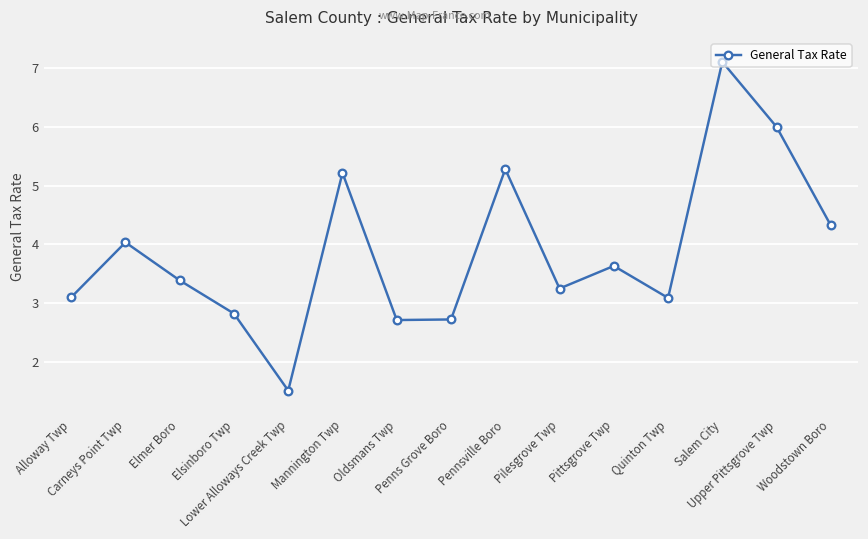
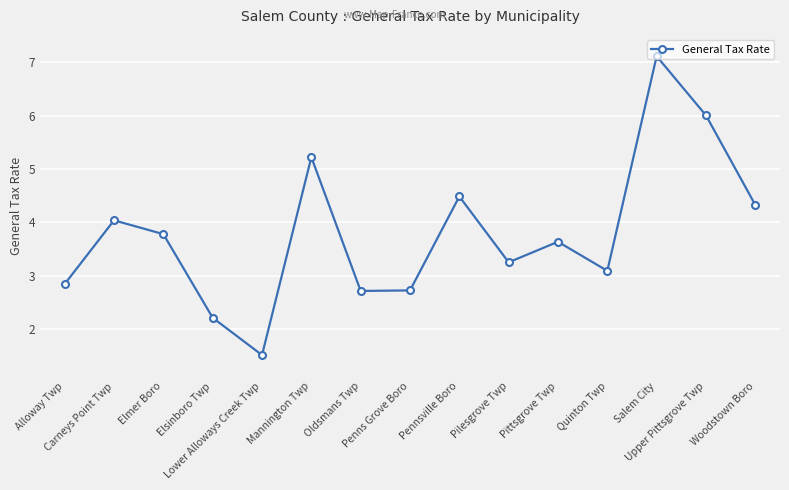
Alloway Twp: 3.1 -> 2.8
Elmer Boro: 3.4 -> 3.8
Elsinboro Twp: 2.8 -> 2.2
Pennsville Boro: 5.3 -> 4.5
